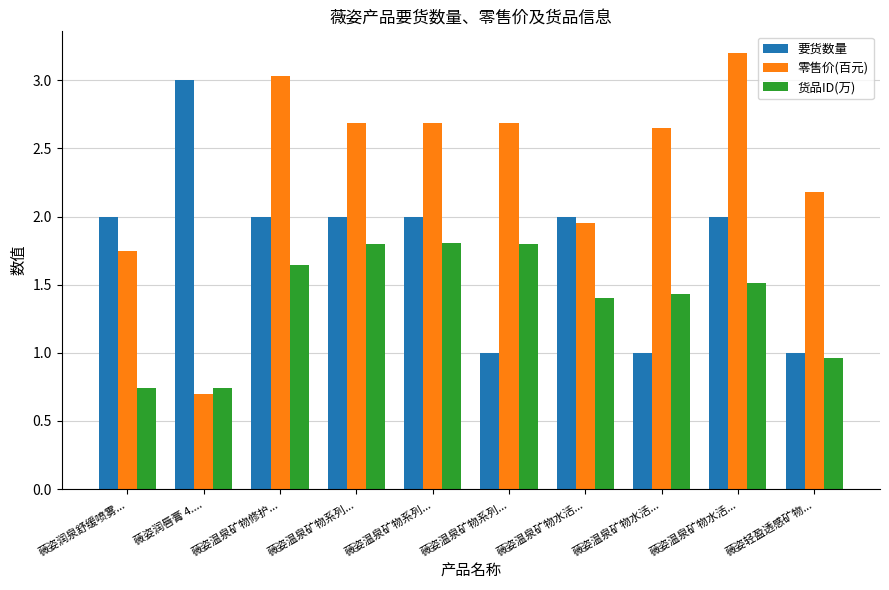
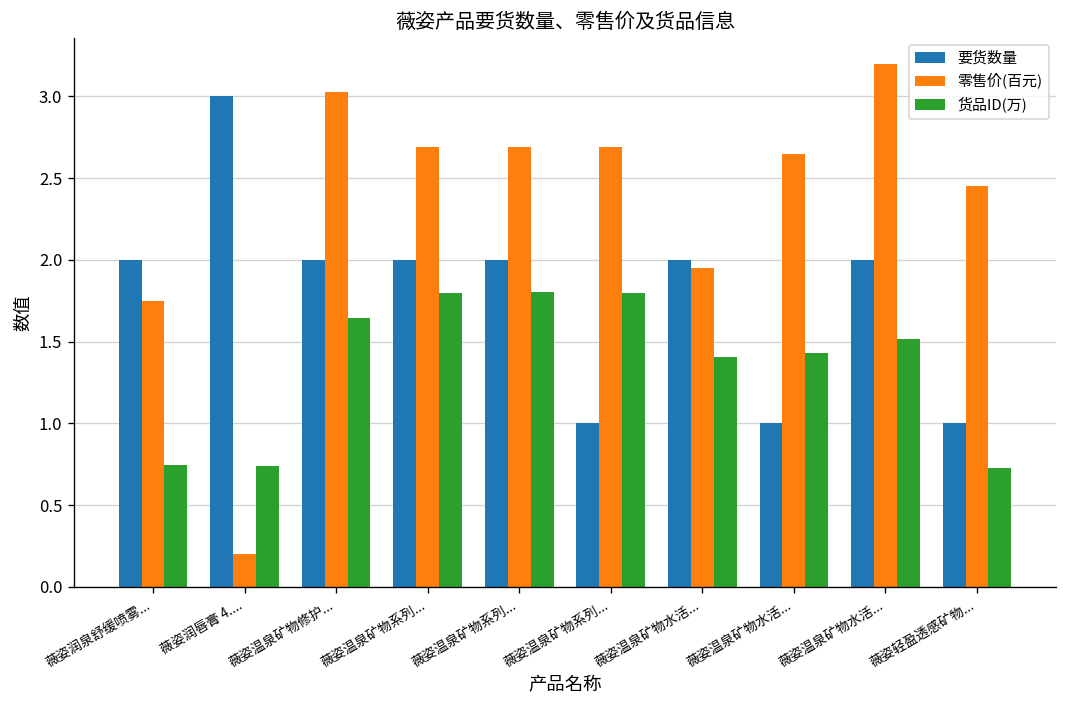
零售价(百元), 薇姿润唇膏 4....: 0.7 -> 0.2
零售价(百元), 薇姿轻盈透感矿物...: 2.18 -> 2.45
货品ID(万), 薇姿轻盈透感矿物...: 0.96 -> 0.73
